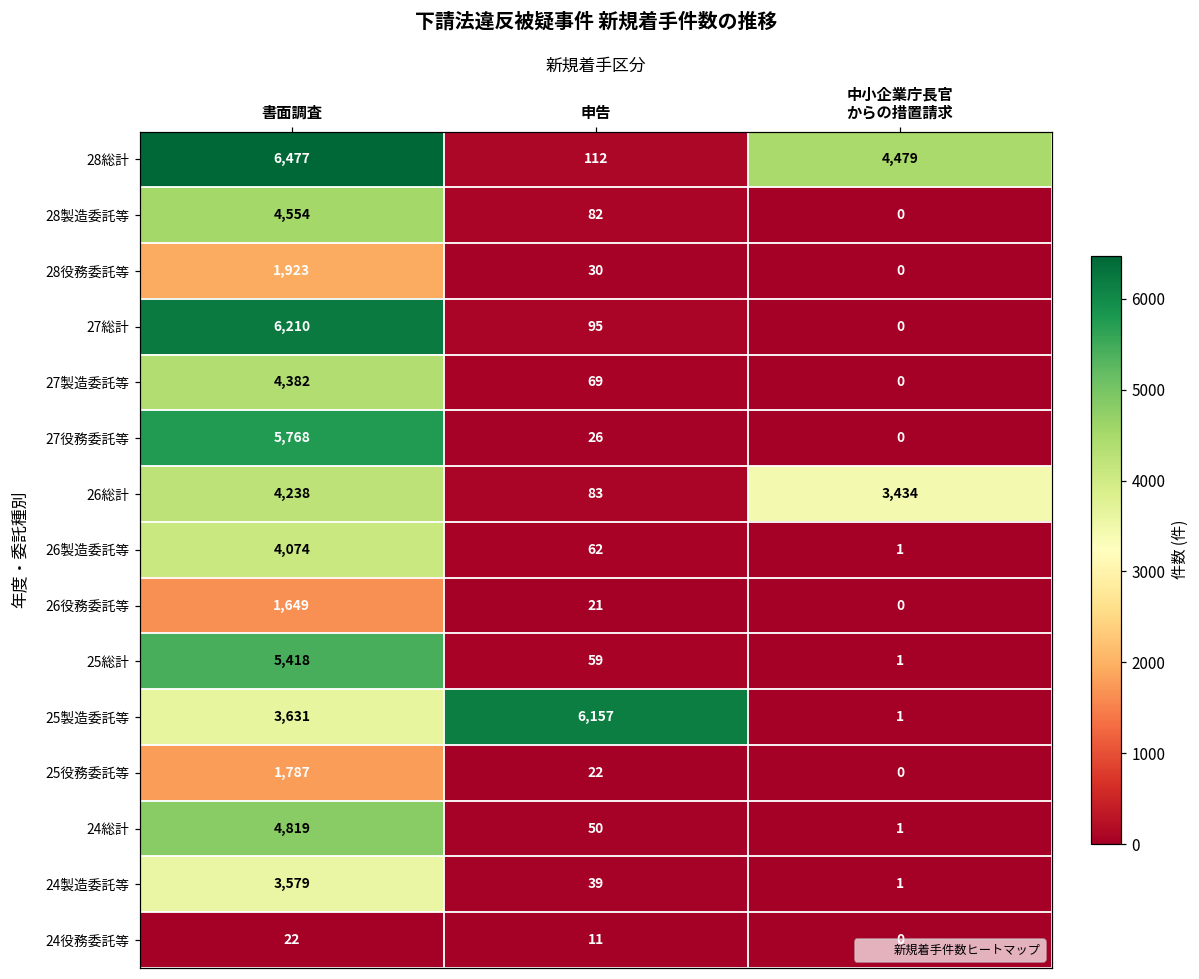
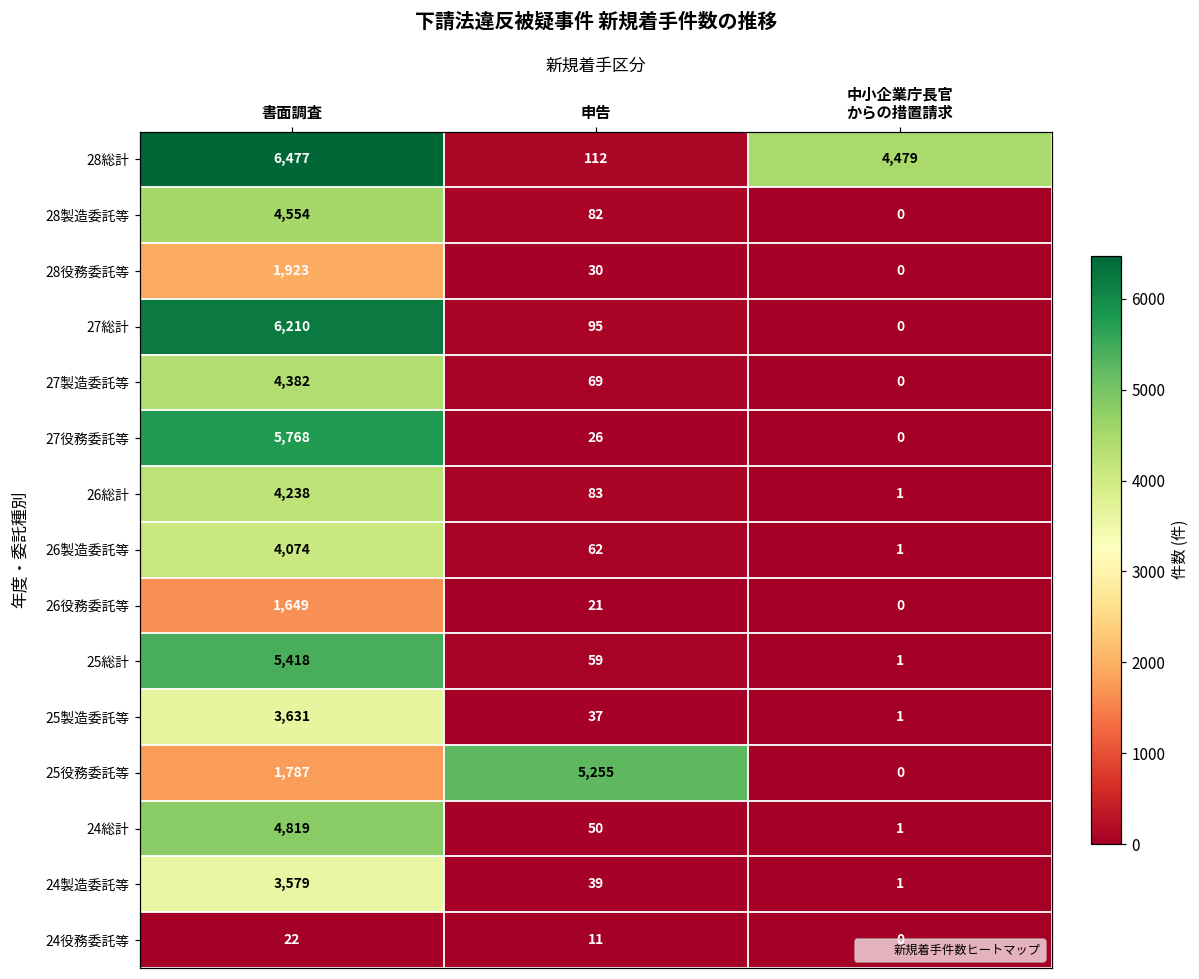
26総計, 中小企業庁長官 からの措置請求: 3,434 -> 1
25製造委託等, 申告: 6,157 -> 37
25役務委託等, 申告: 22 -> 5,255
